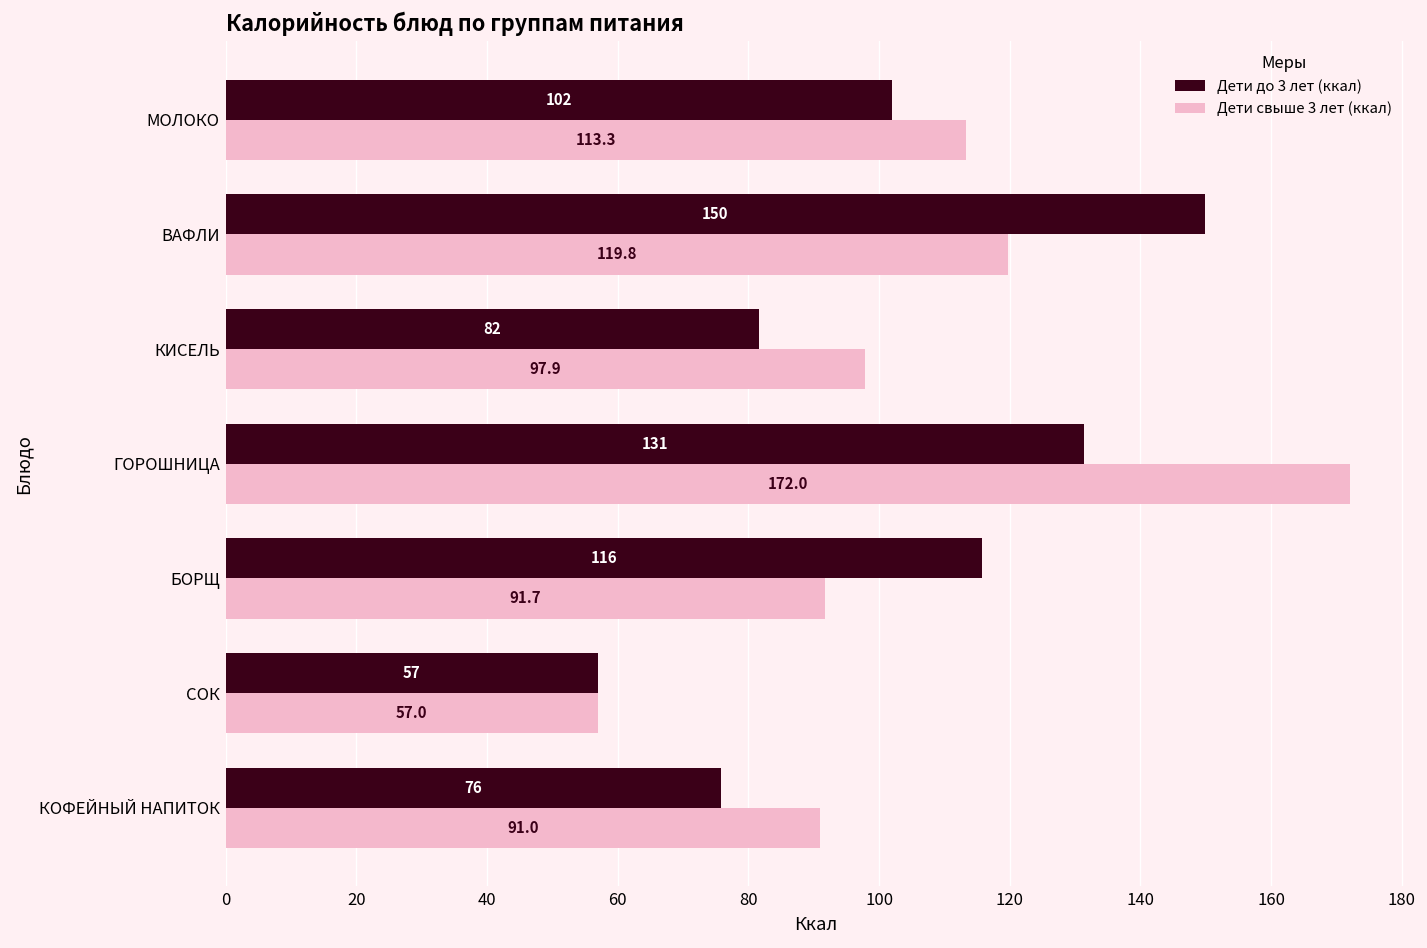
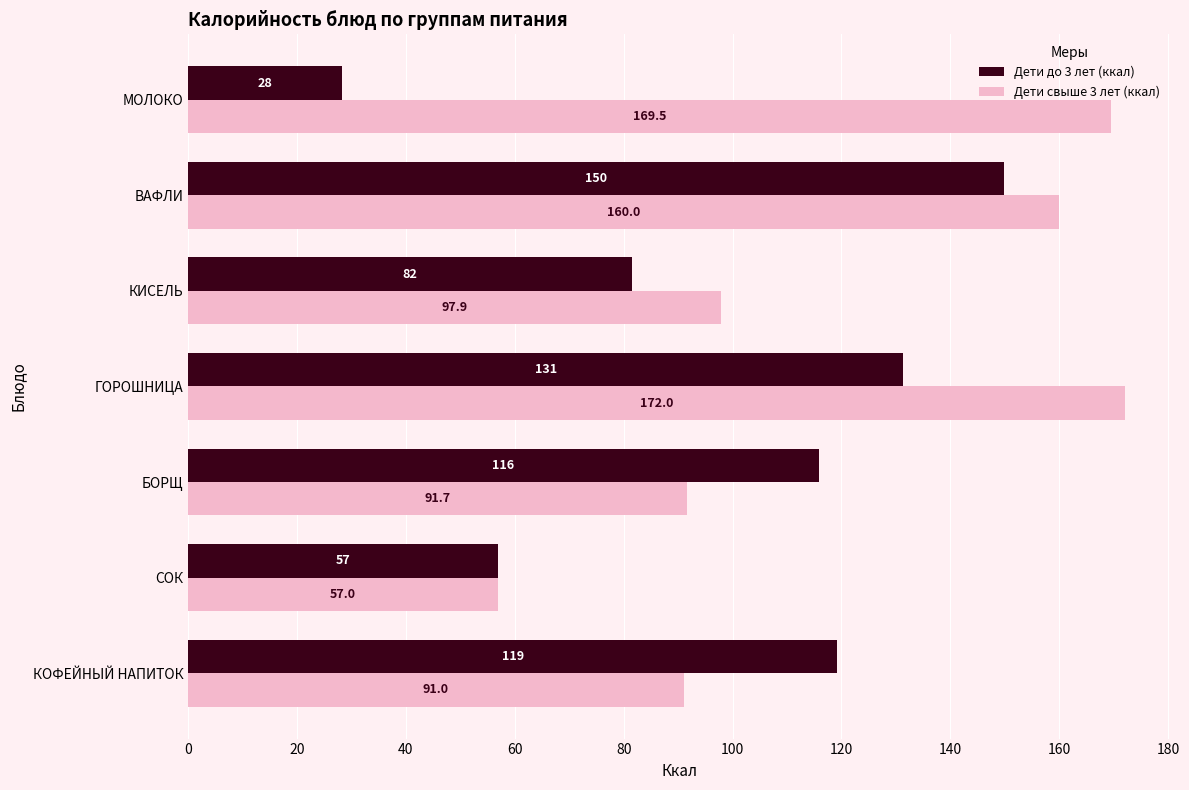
Дети до 3 лет (ккал), МОЛОКО: 102 -> 28
Дети свыше 3 лет (ккал), МОЛОКО: 113.3 -> 169.5
Дети свыше 3 лет (ккал), ВАФЛИ: 119.8 -> 160.0
Дети до 3 лет (ккал), КОФЕЙНЫЙ НАПИТОК: 76 -> 119
